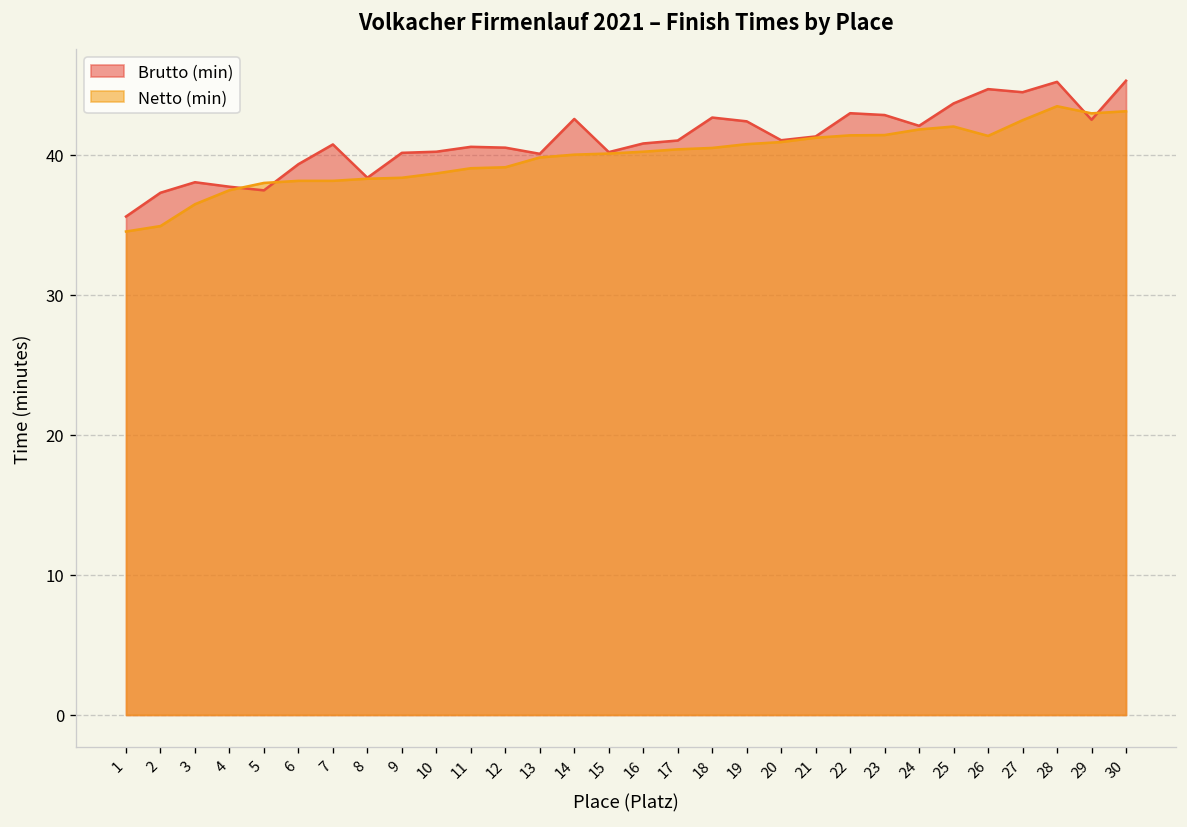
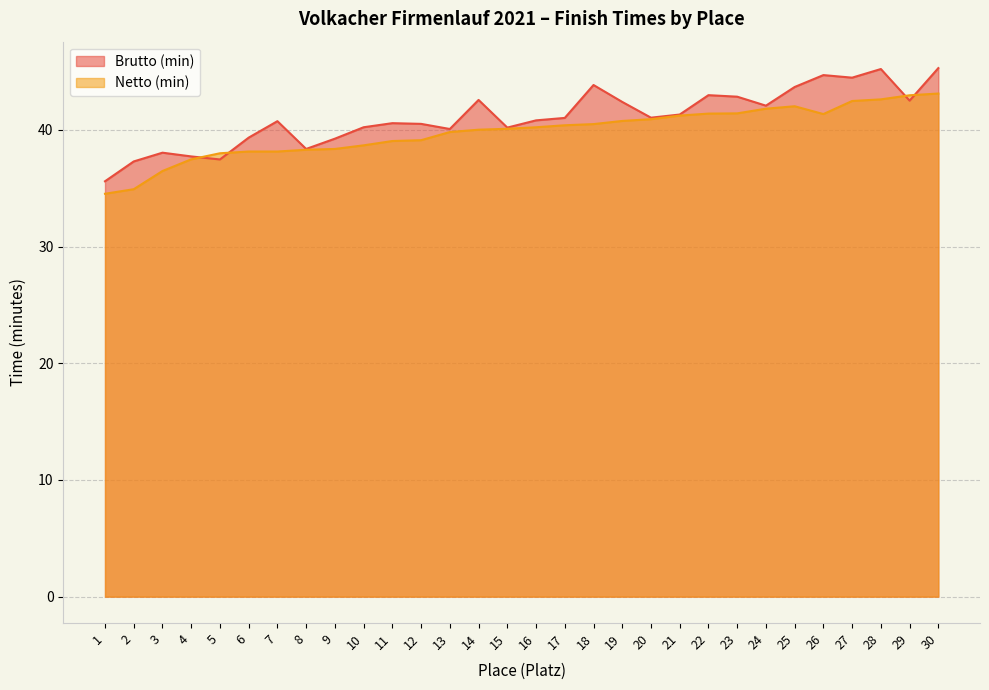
Brutto (min), 9: 40.2 -> 39.3
Brutto (min), 18: 42.7 -> 43.9
Netto (min), 28: 43.5 -> 42.6
